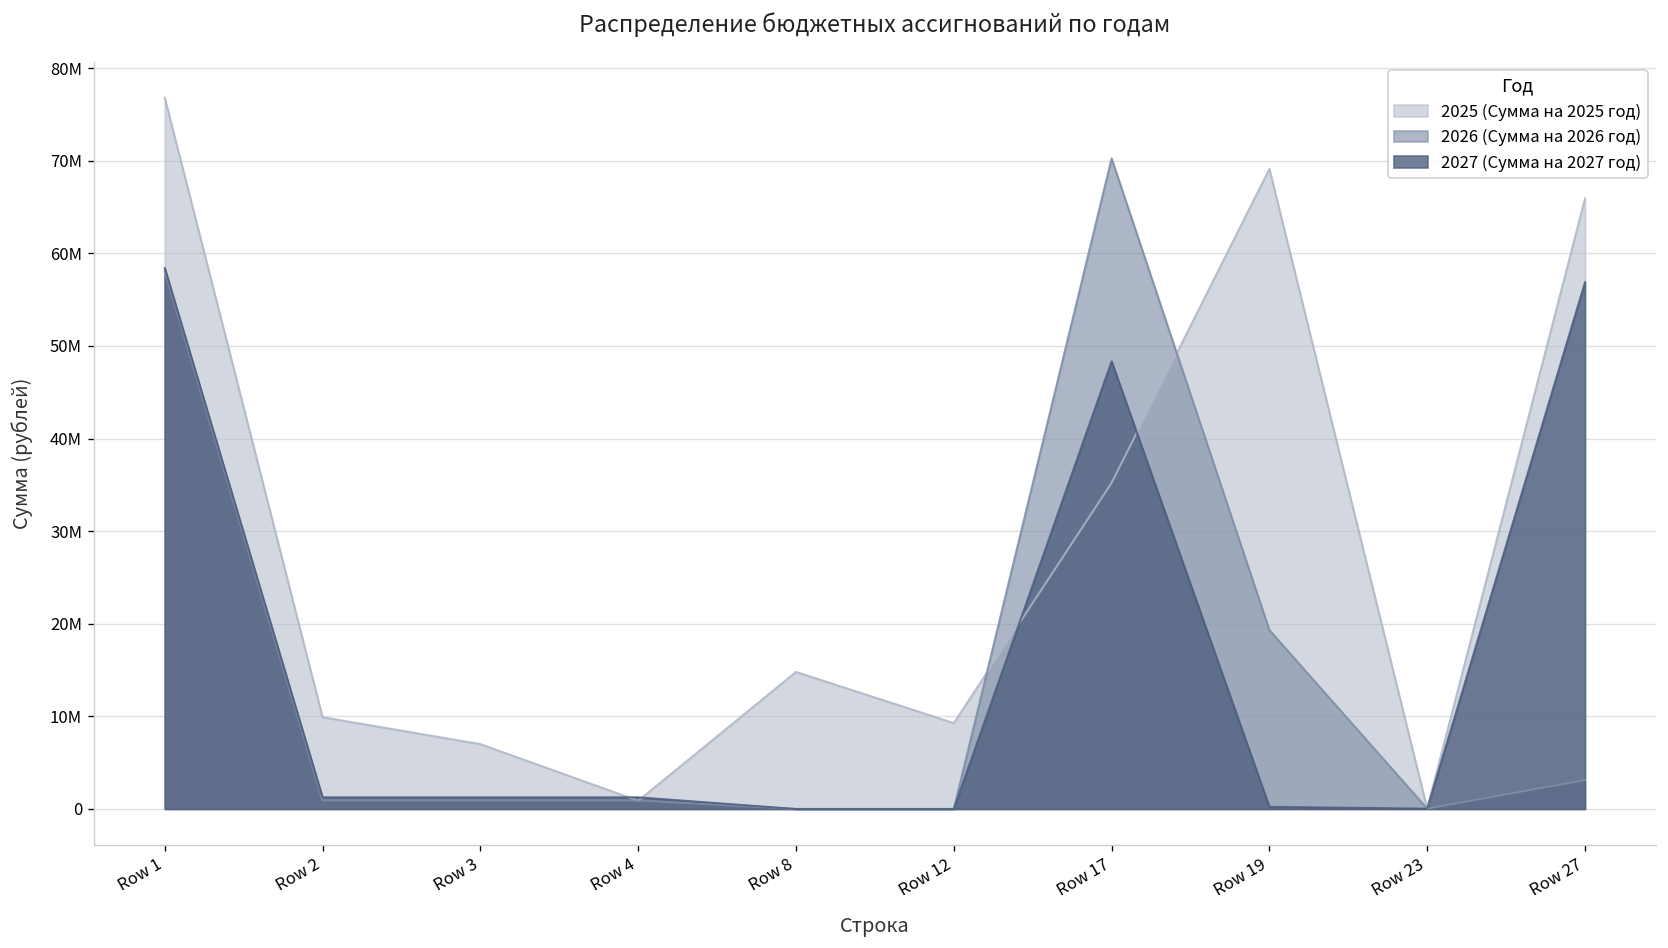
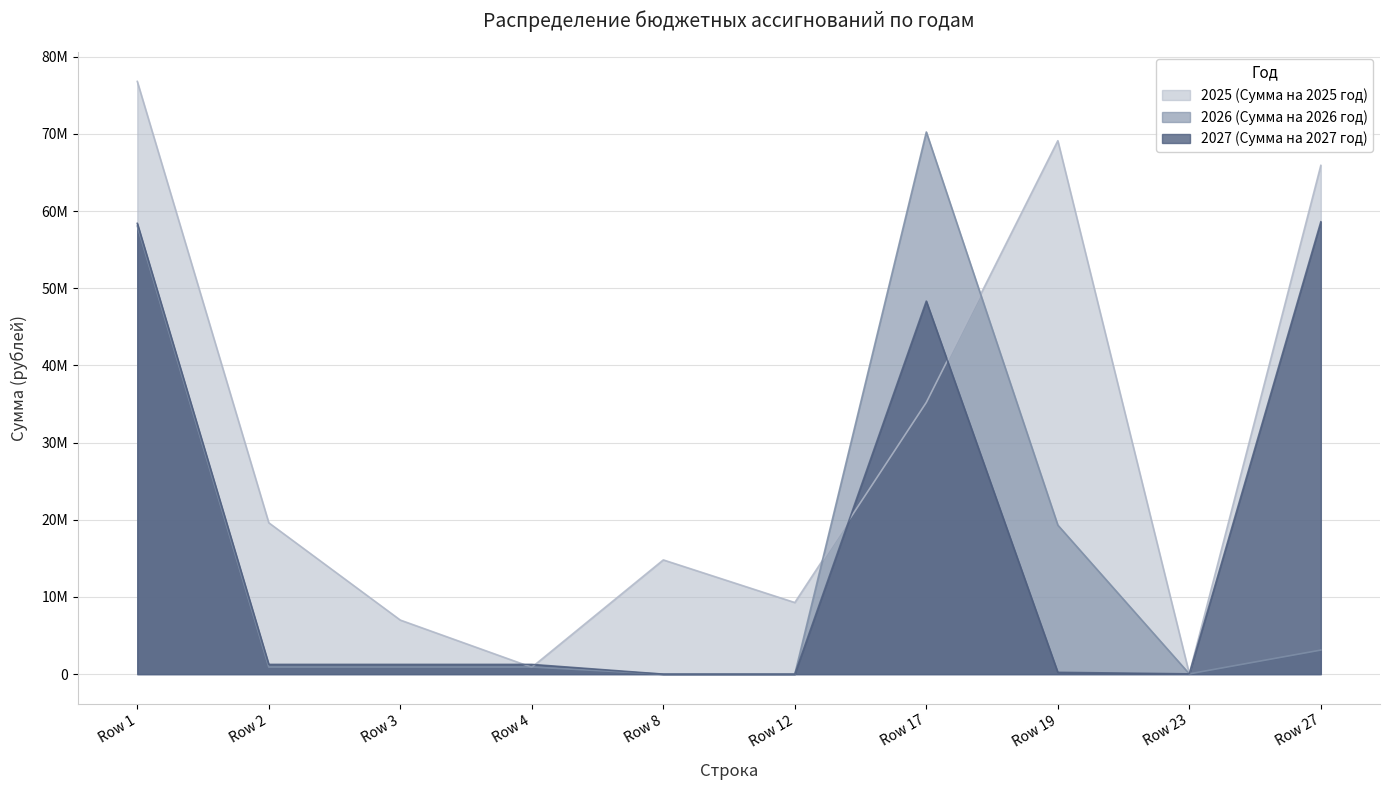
2025 (Сумма на 2025 год), Row 2: 10000000 -> 20000000
2027 (Сумма на 2027 год), Row 27: 57000000 -> 59000000
